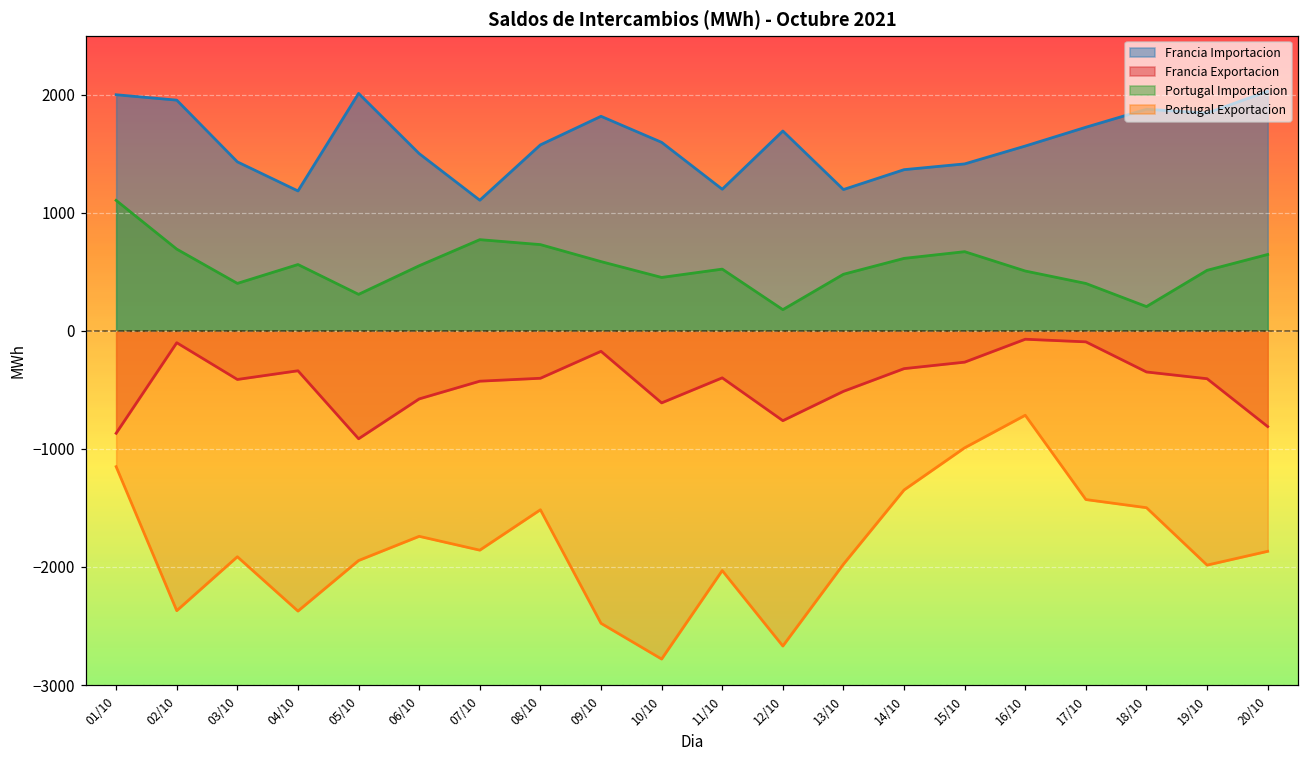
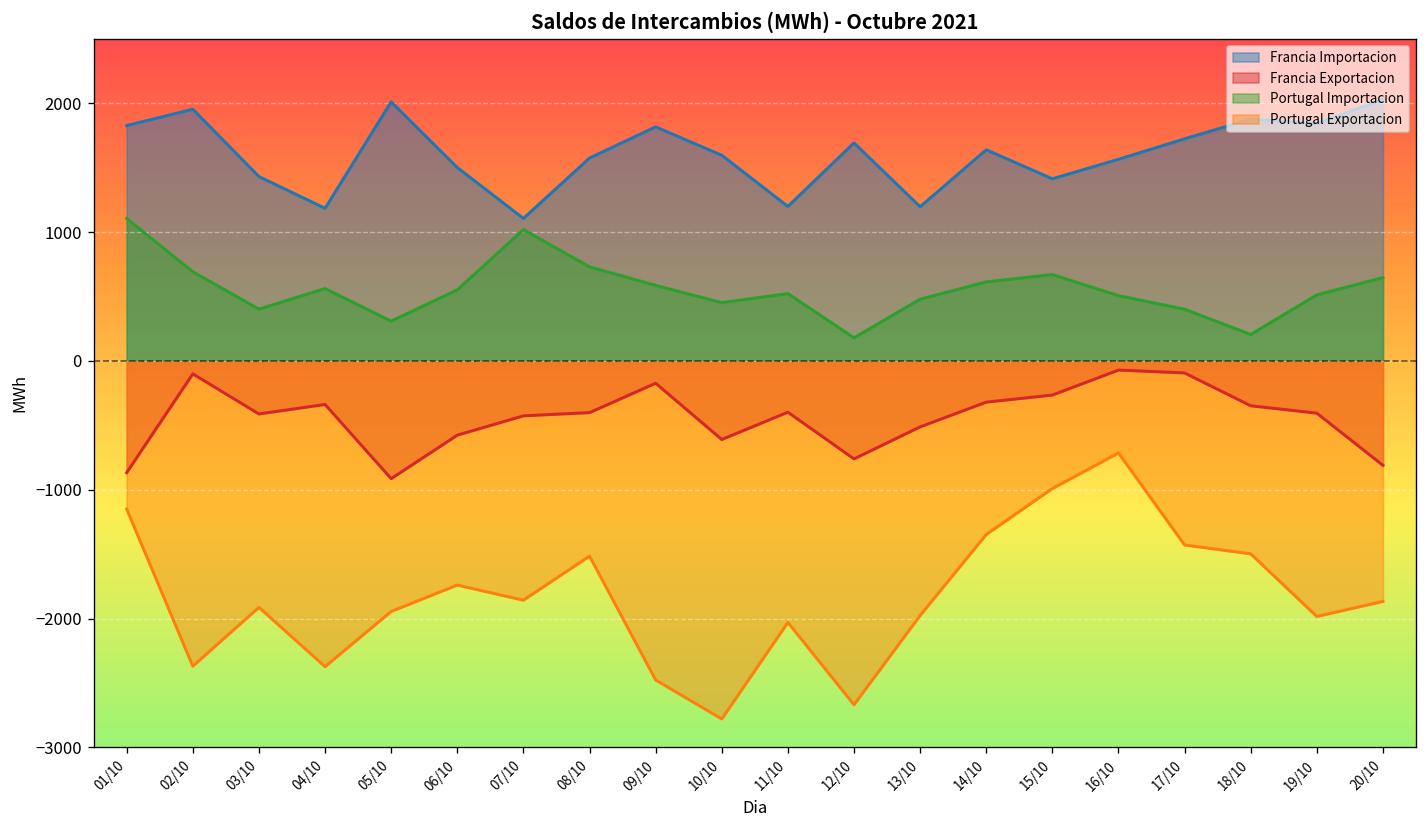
Francia Importacion, 01/10: 2000 -> 1830
Portugal Importacion, 07/10: 770 -> 1020
Francia Importacion, 14/10: 1360 -> 1640
